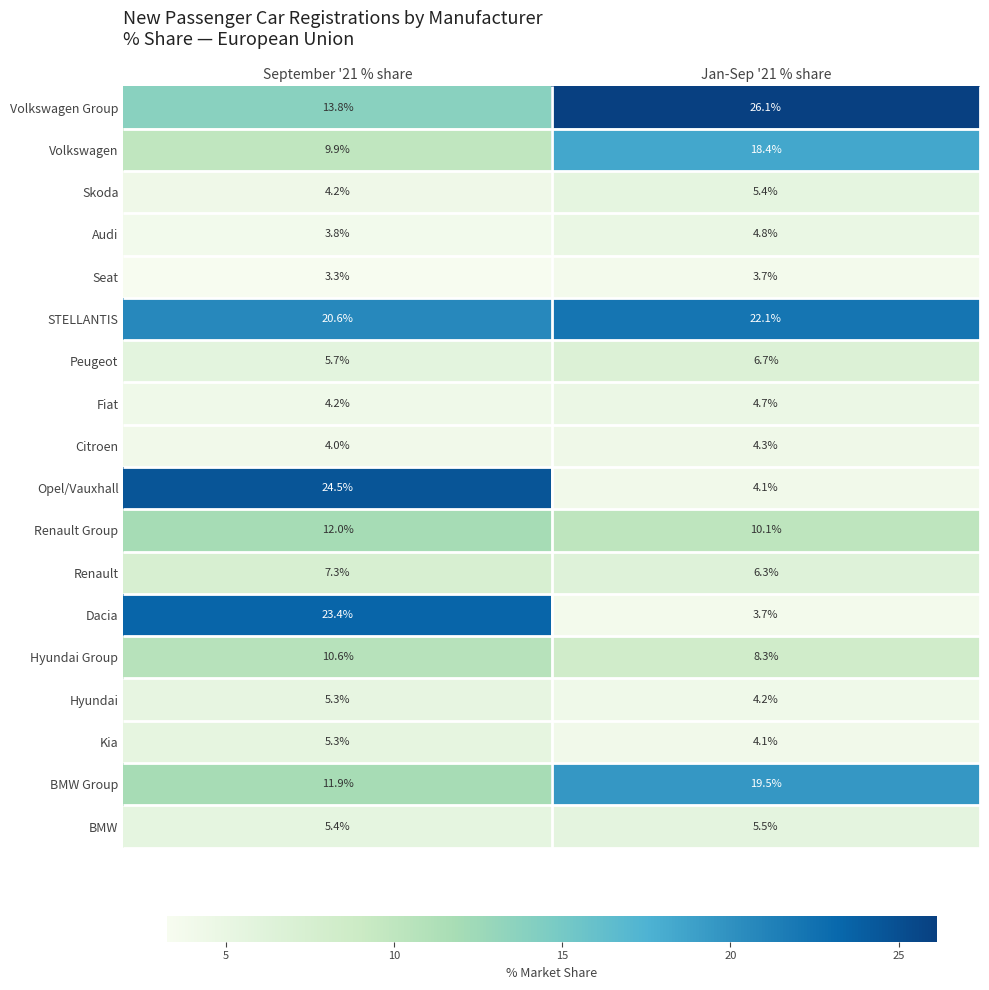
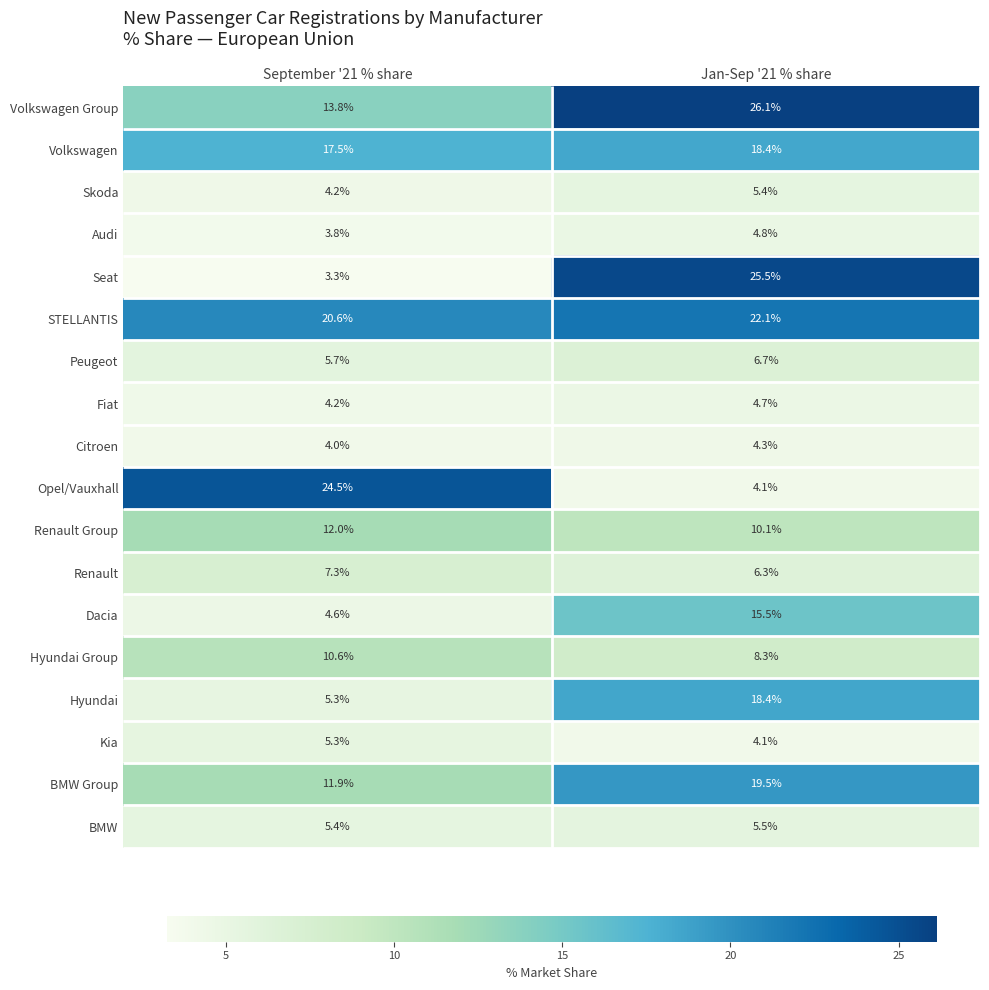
Volkswagen, September '21 % share: 9.9% -> 17.5%
Seat, Jan-Sep '21 % share: 3.7% -> 25.5%
Dacia, September '21 % share: 23.4% -> 4.6%
Dacia, Jan-Sep '21 % share: 3.7% -> 15.5%
Hyundai, Jan-Sep '21 % share: 4.2% -> 18.4%
